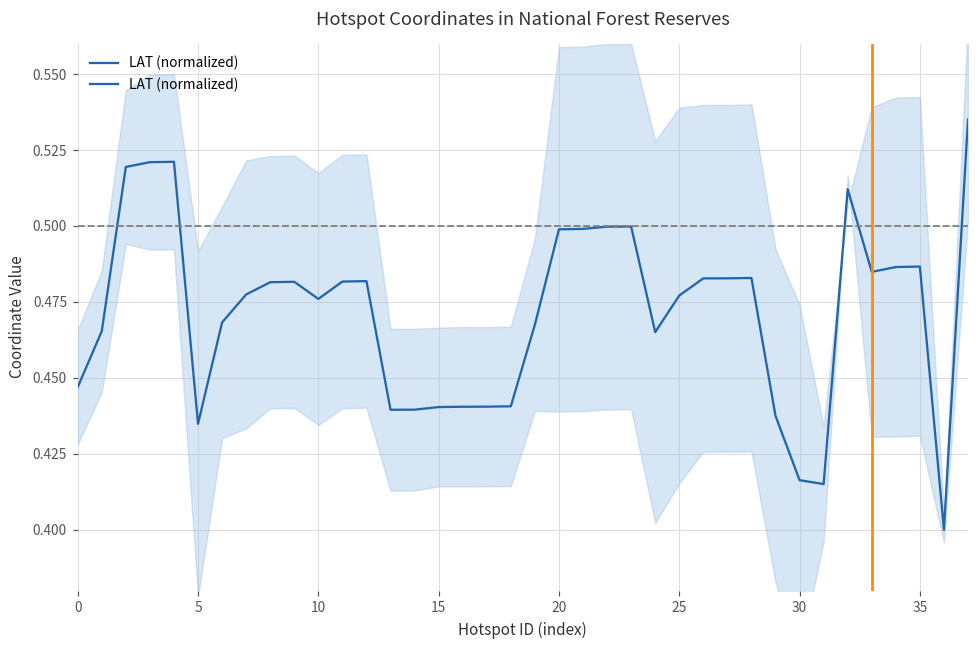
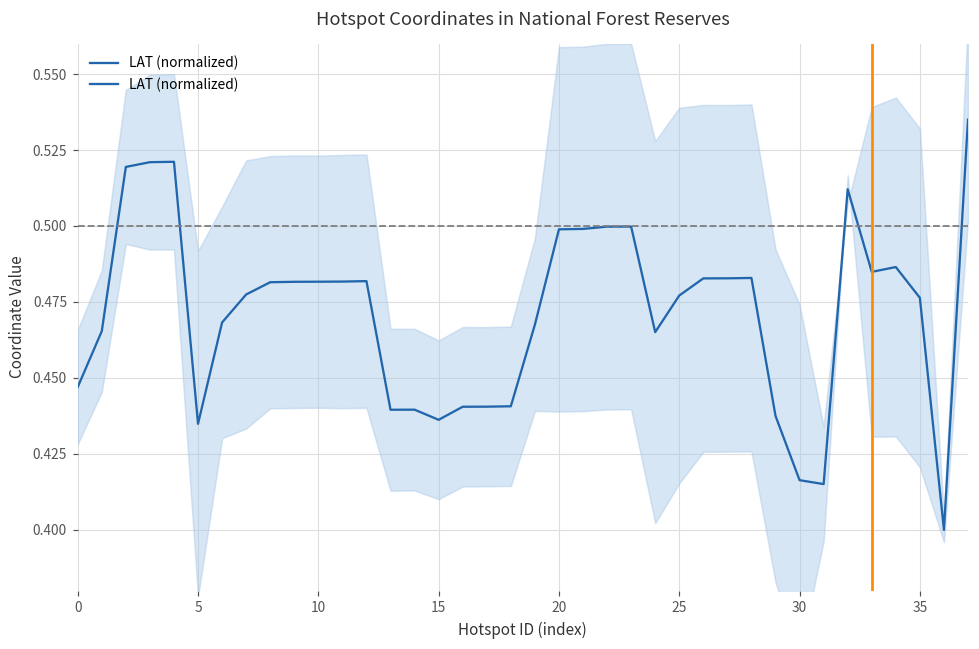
LAT (normalized), 10: 0.476 -> 0.482
LAT (normalized), 15: 0.440 -> 0.436
LAT (normalized), 35: 0.487 -> 0.476
